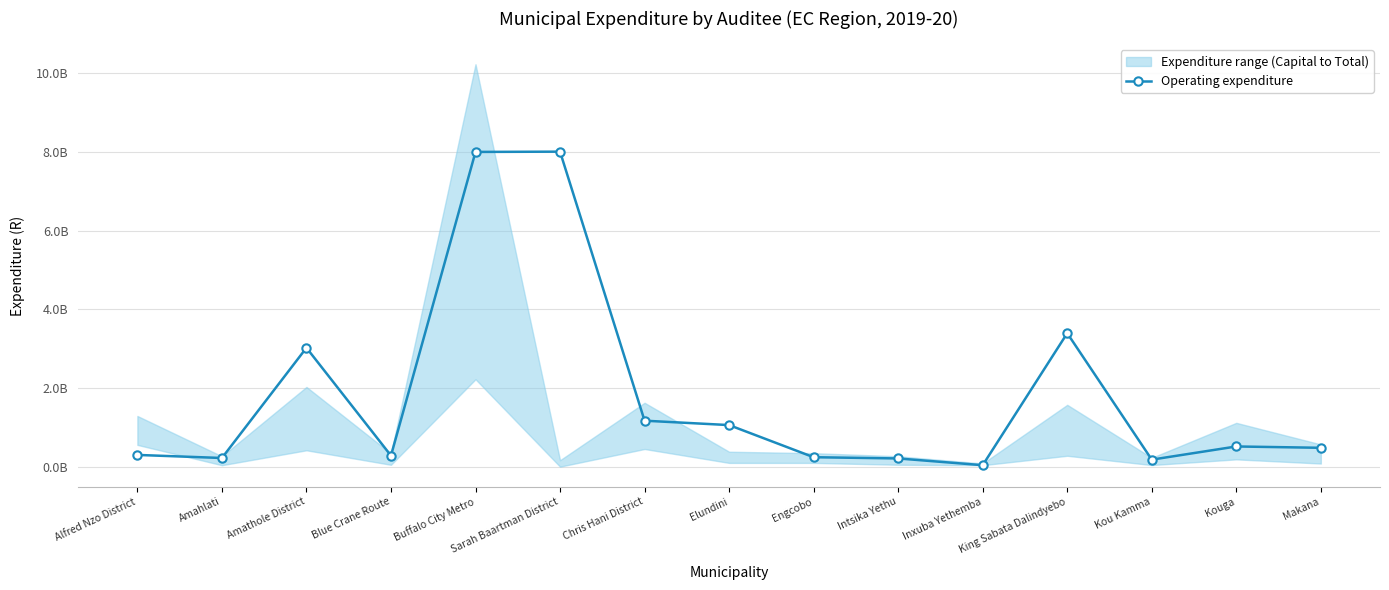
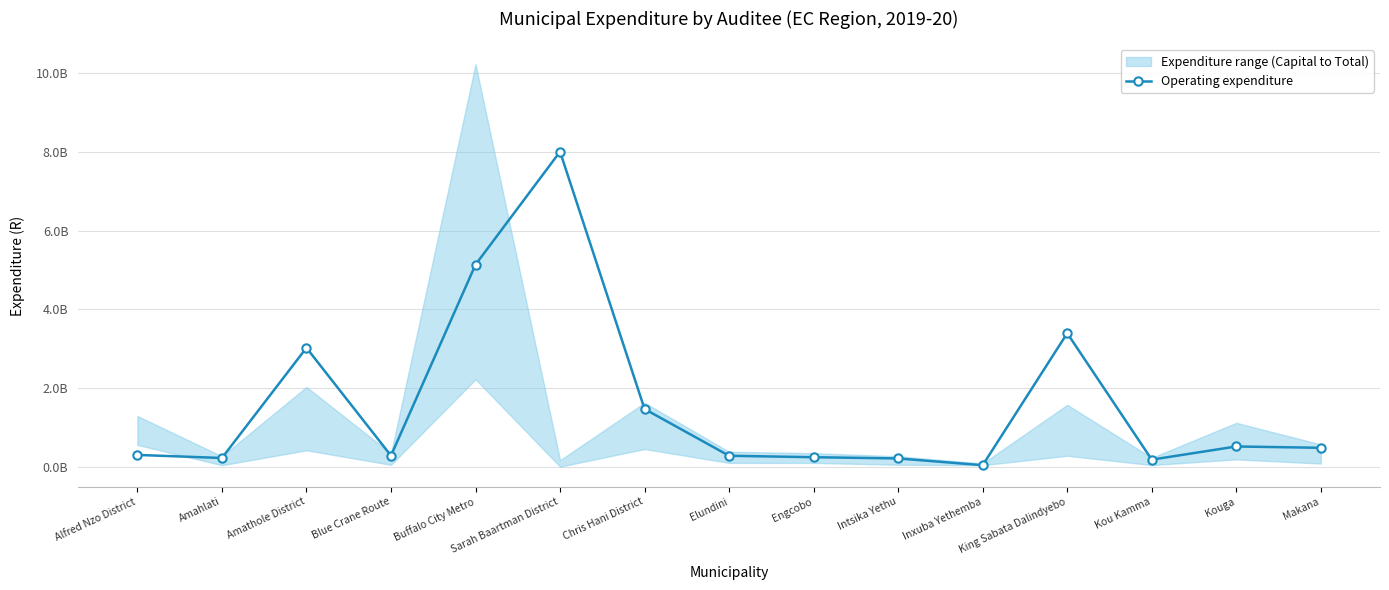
Operating expenditure, Buffalo City Metro: 8000000000 -> 5100000000
Operating expenditure, Chris Hani District: 1200000000 -> 1500000000
Operating expenditure, Elundini: 1100000000 -> 300000000
